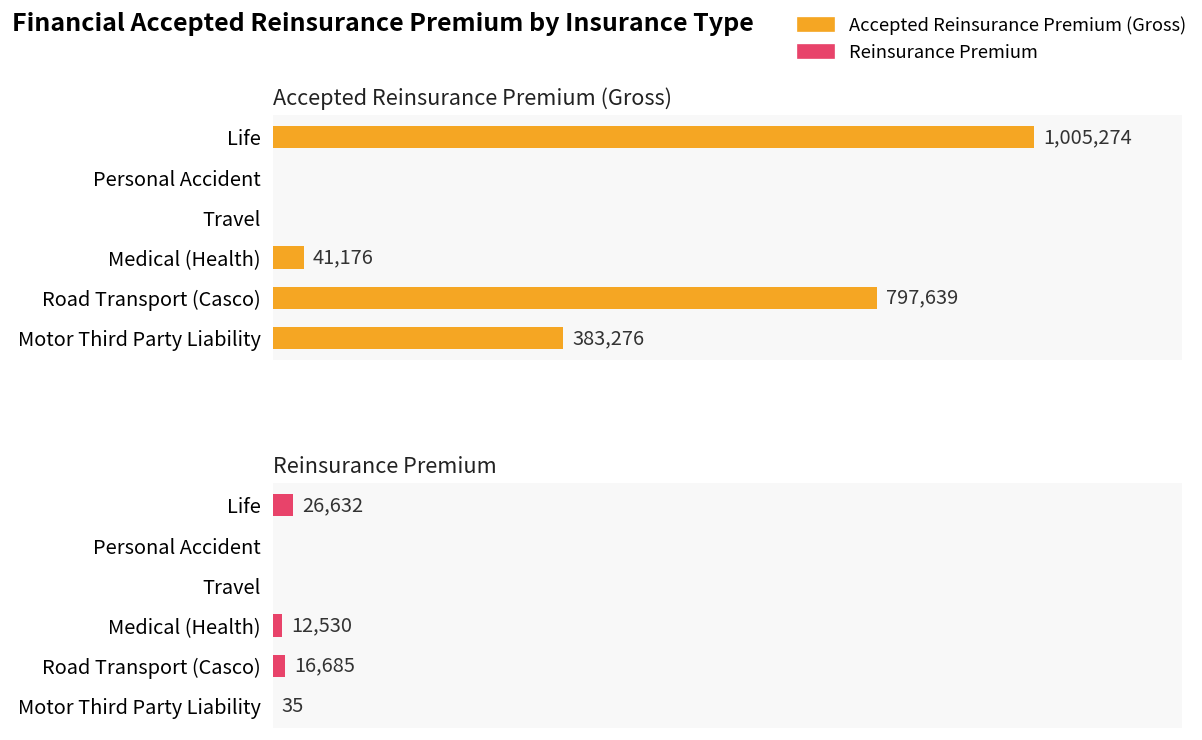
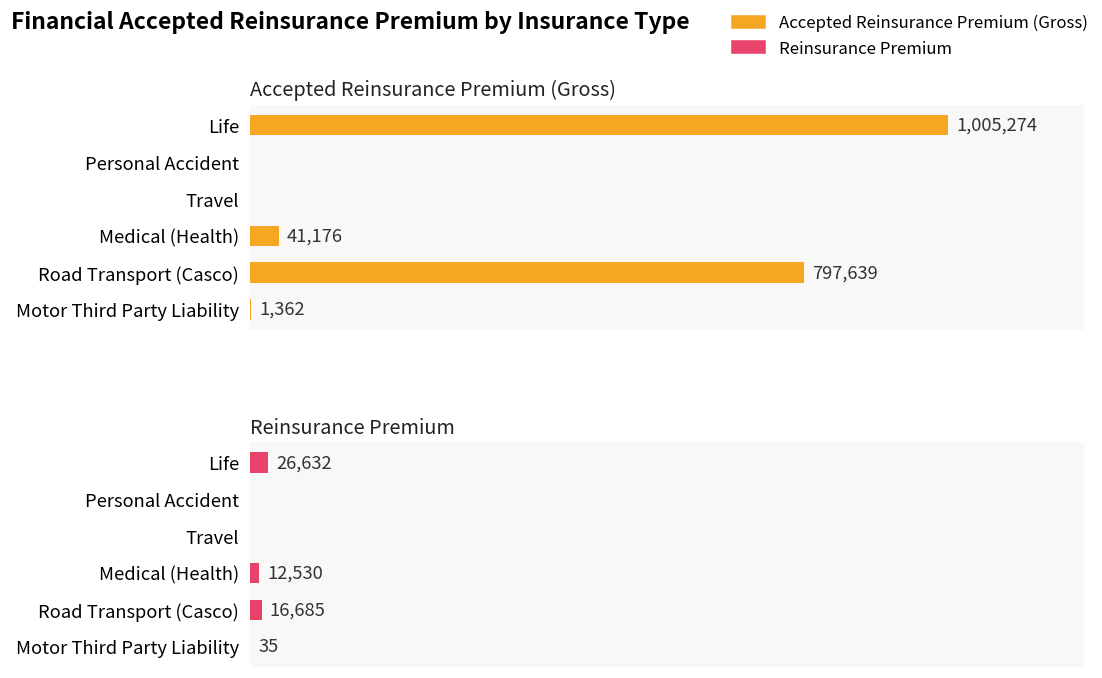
Accepted Reinsurance Premium (Gross), Motor Third Party Liability: 383,276 -> 1,362
